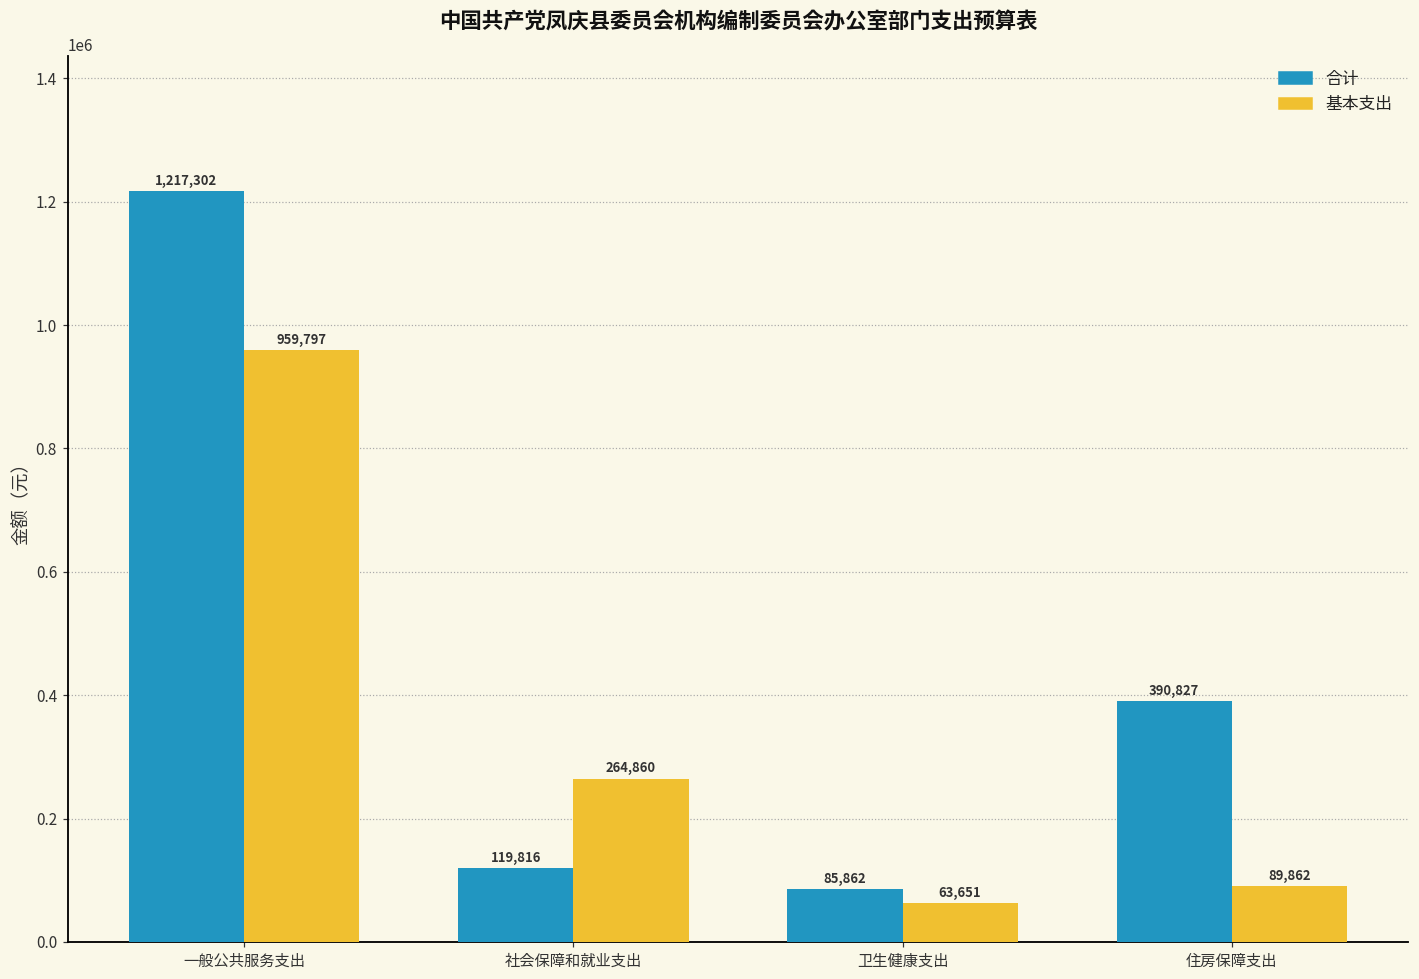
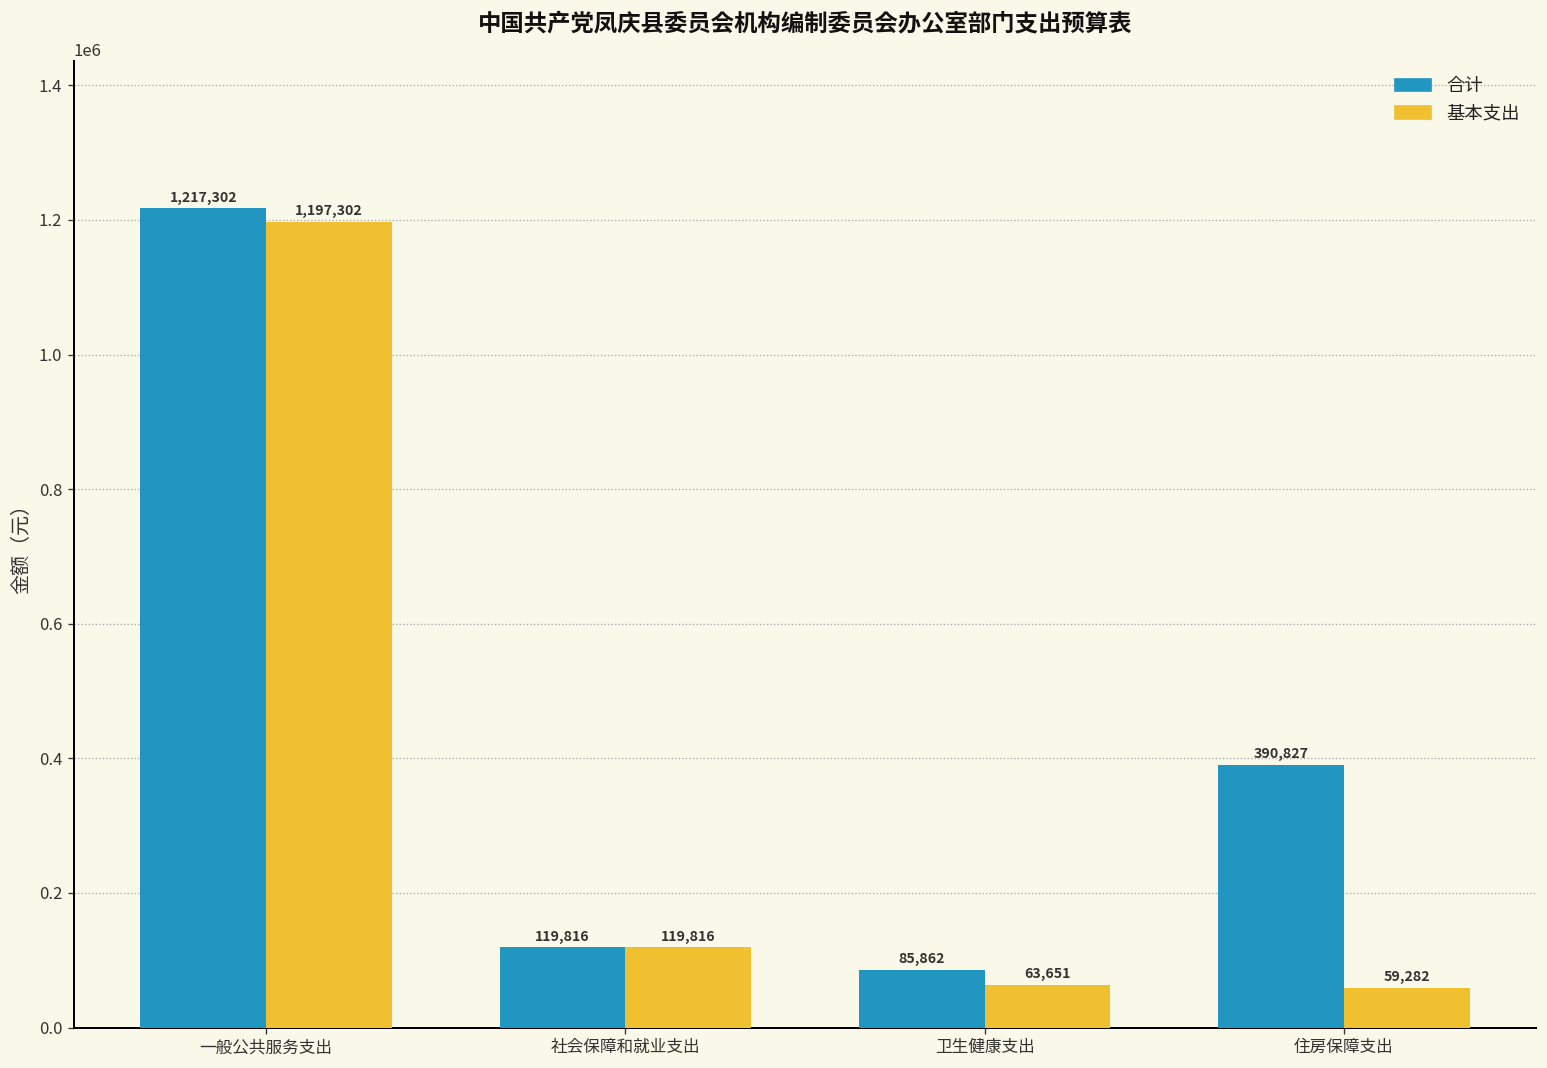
基本支出, 一般公共服务支出: 959,797 -> 1,197,302
基本支出, 社会保障和就业支出: 264,860 -> 119,816
基本支出, 住房保障支出: 89,862 -> 59,282
